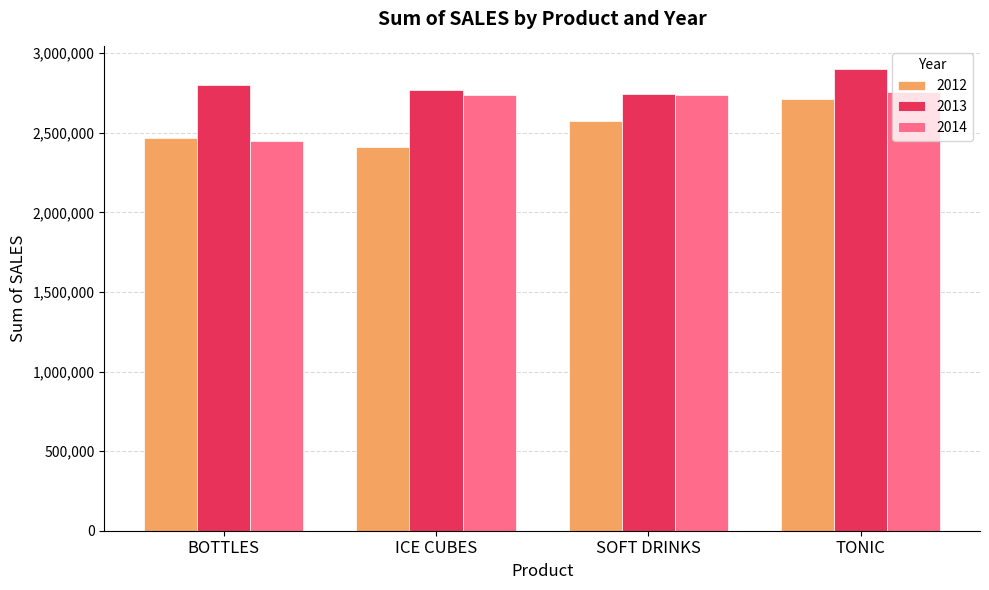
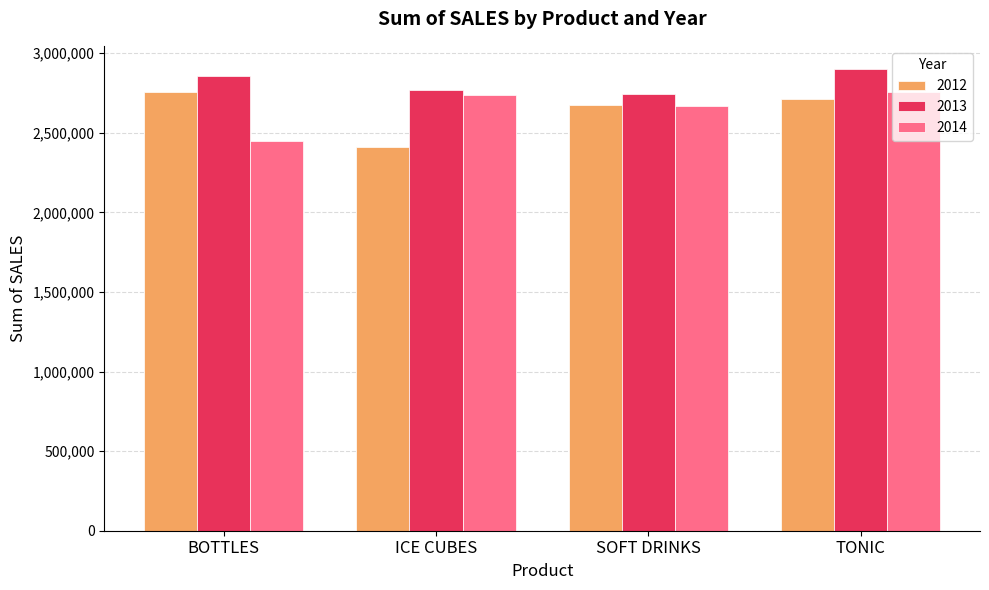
2012, BOTTLES: 2,470,000 -> 2,750,000
2013, BOTTLES: 2,800,000 -> 2,860,000
2012, SOFT DRINKS: 2,580,000 -> 2,680,000
2014, SOFT DRINKS: 2,740,000 -> 2,670,000
